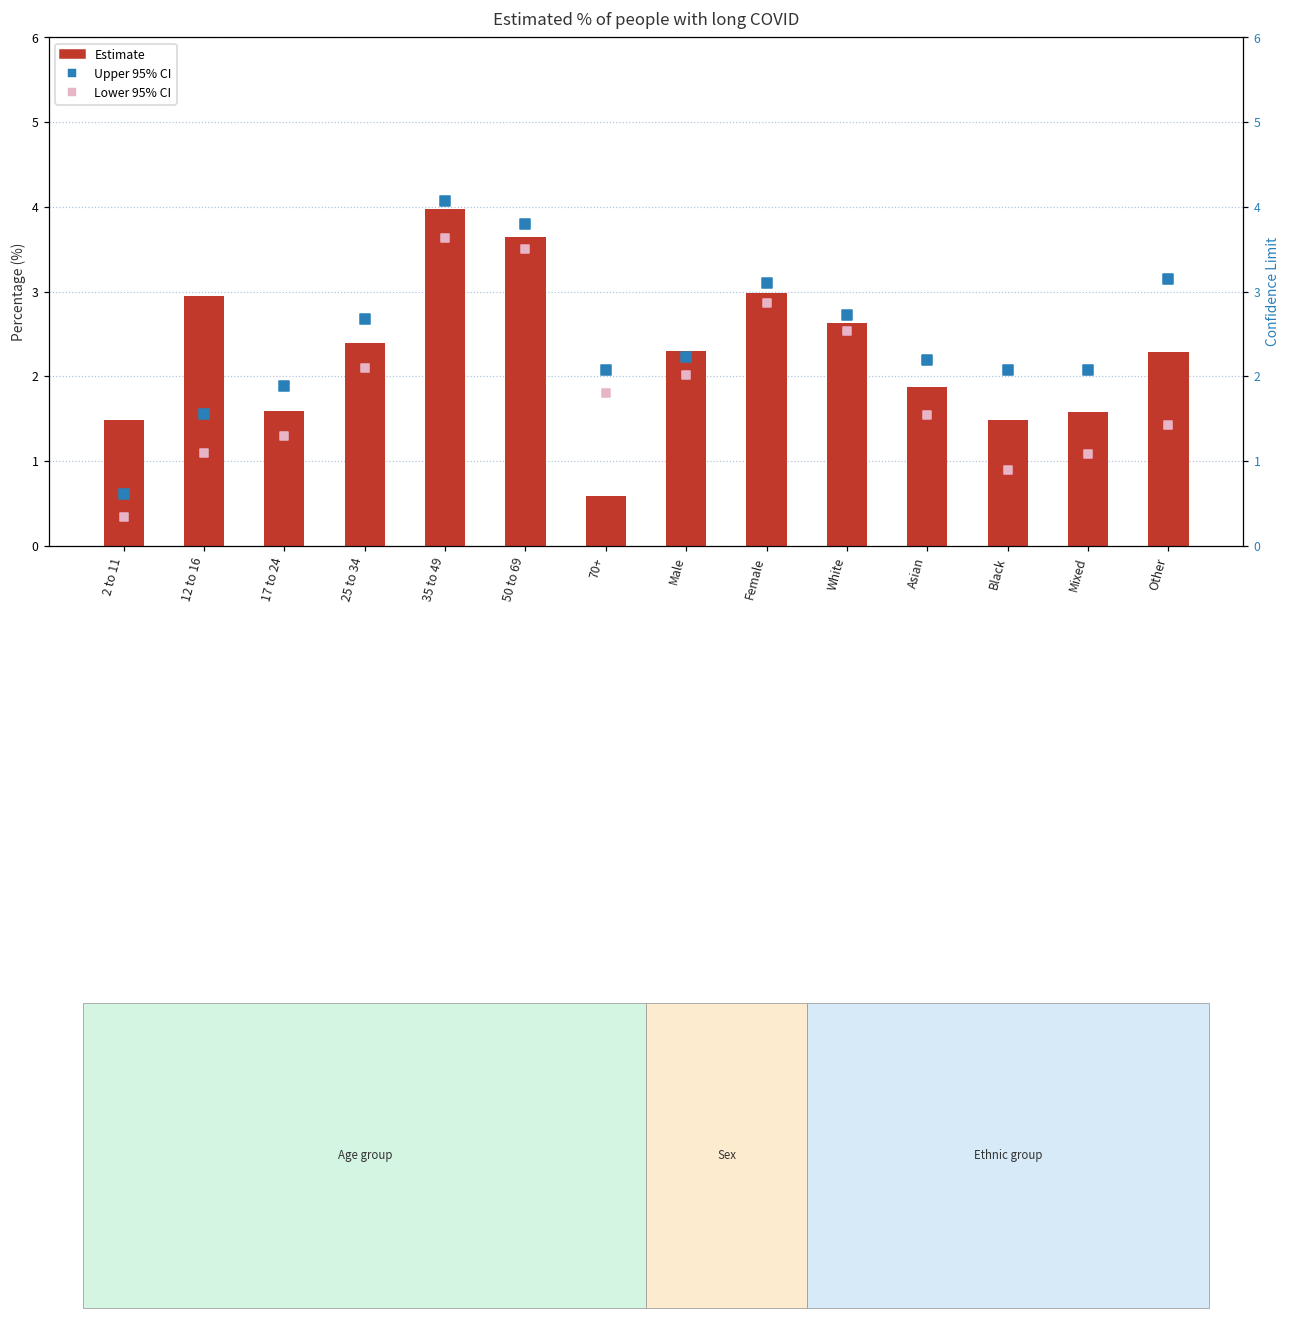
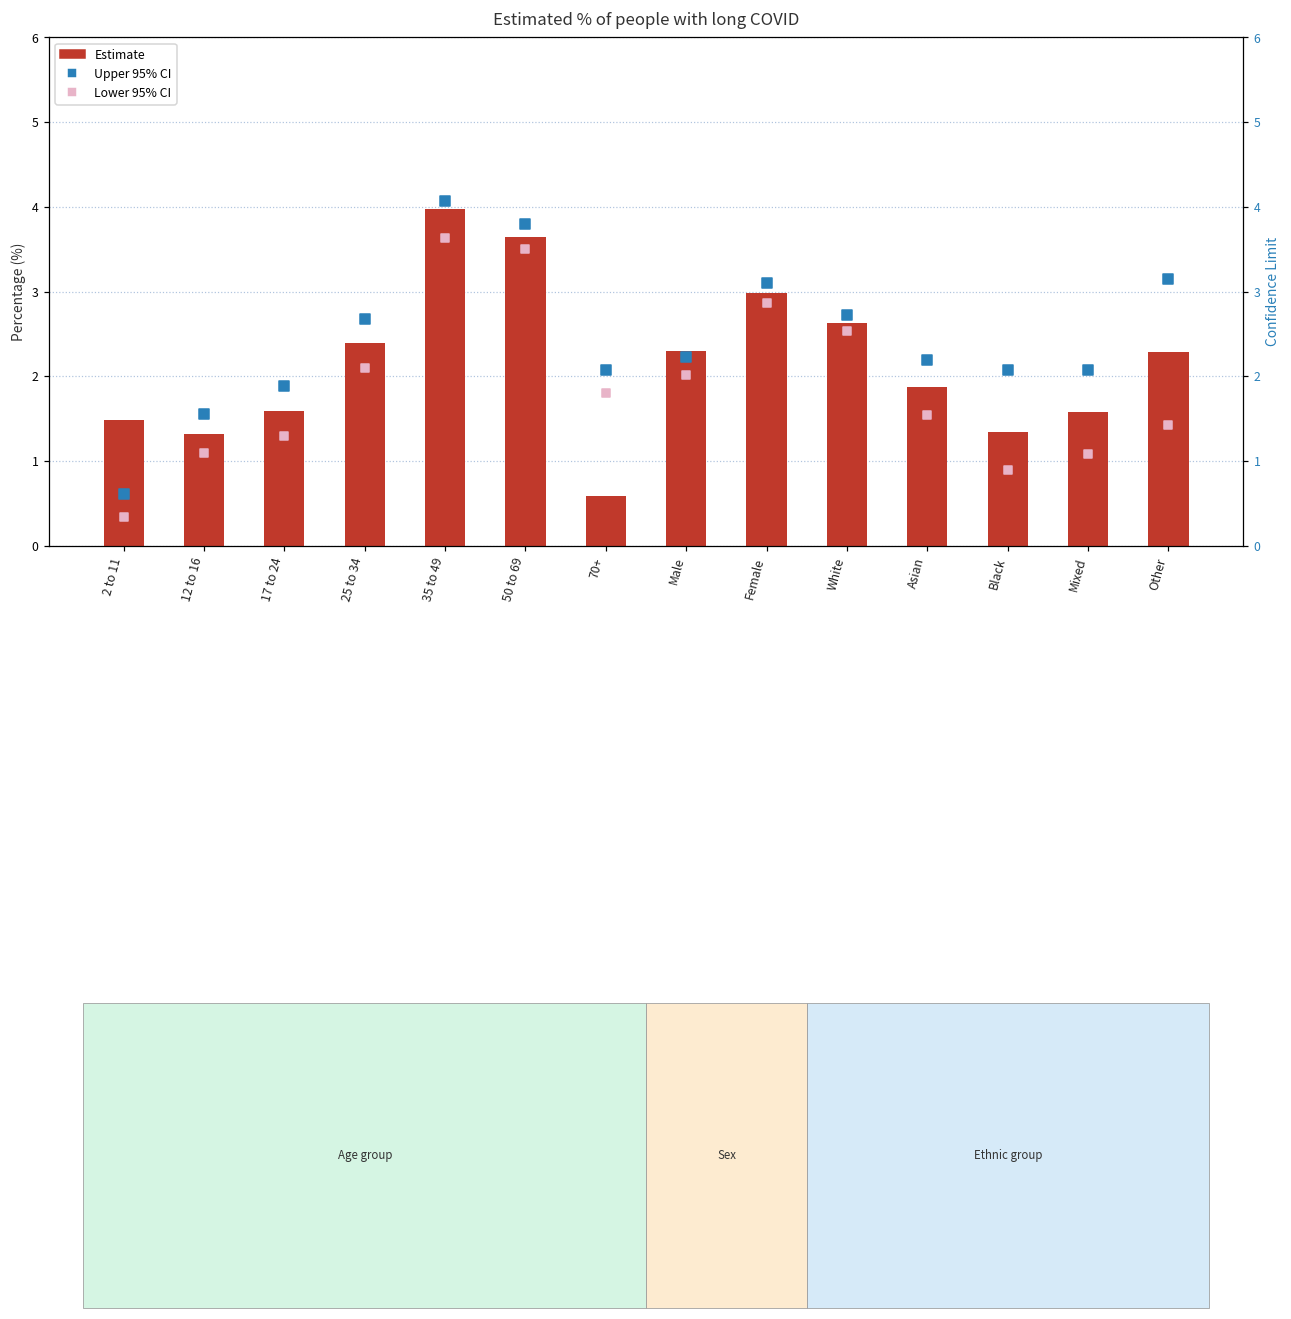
Estimate, 12 to 16: 3.0 -> 1.3
Estimate, Black: 1.5 -> 1.3
